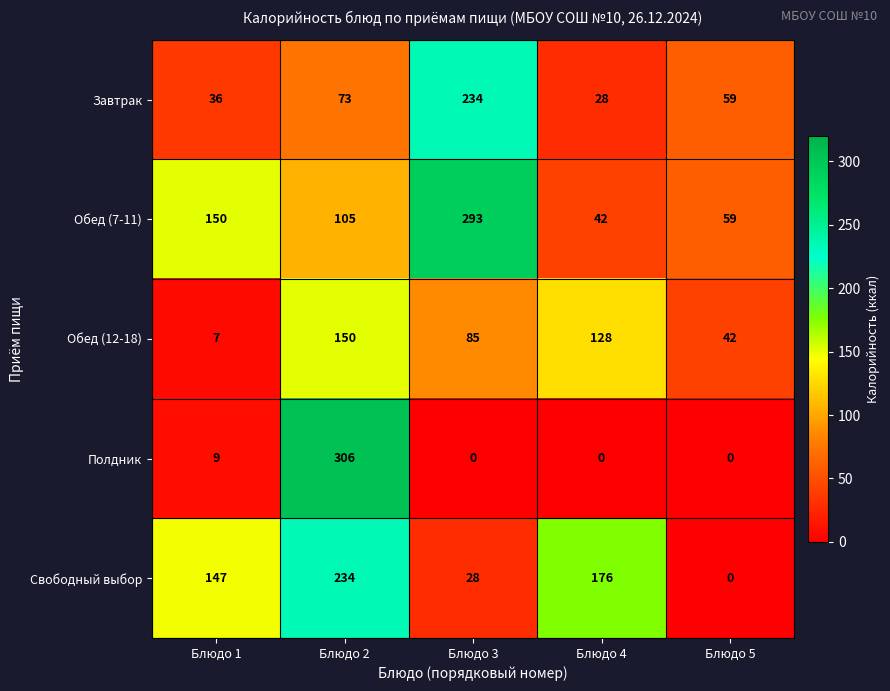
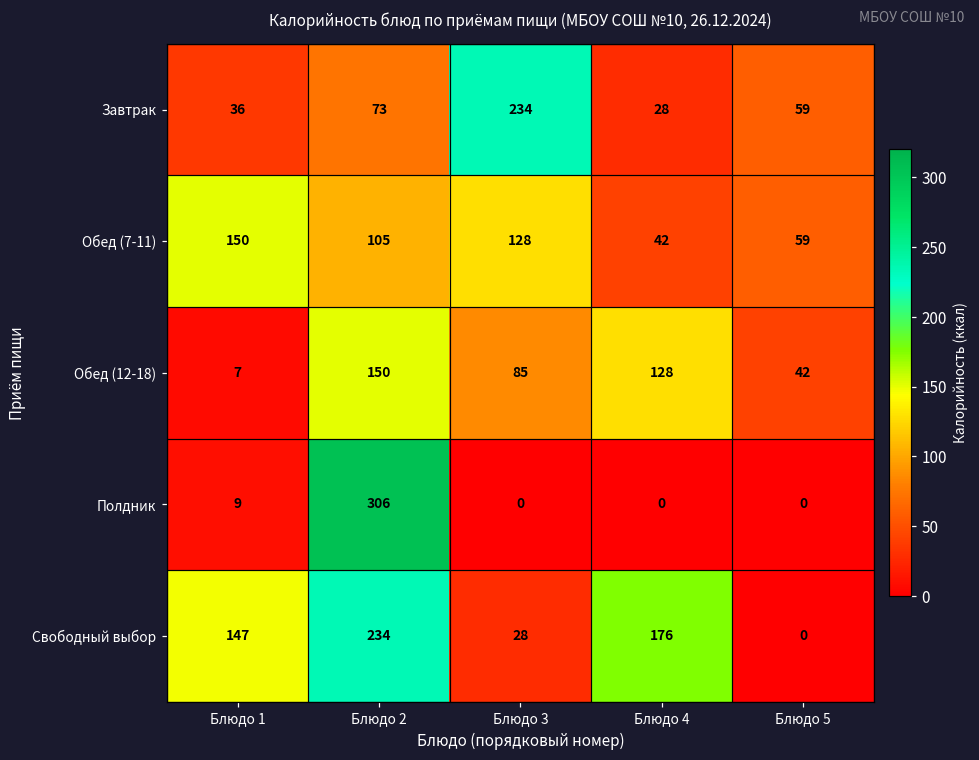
Обед (7-11), Блюдо 3: 293 -> 128
